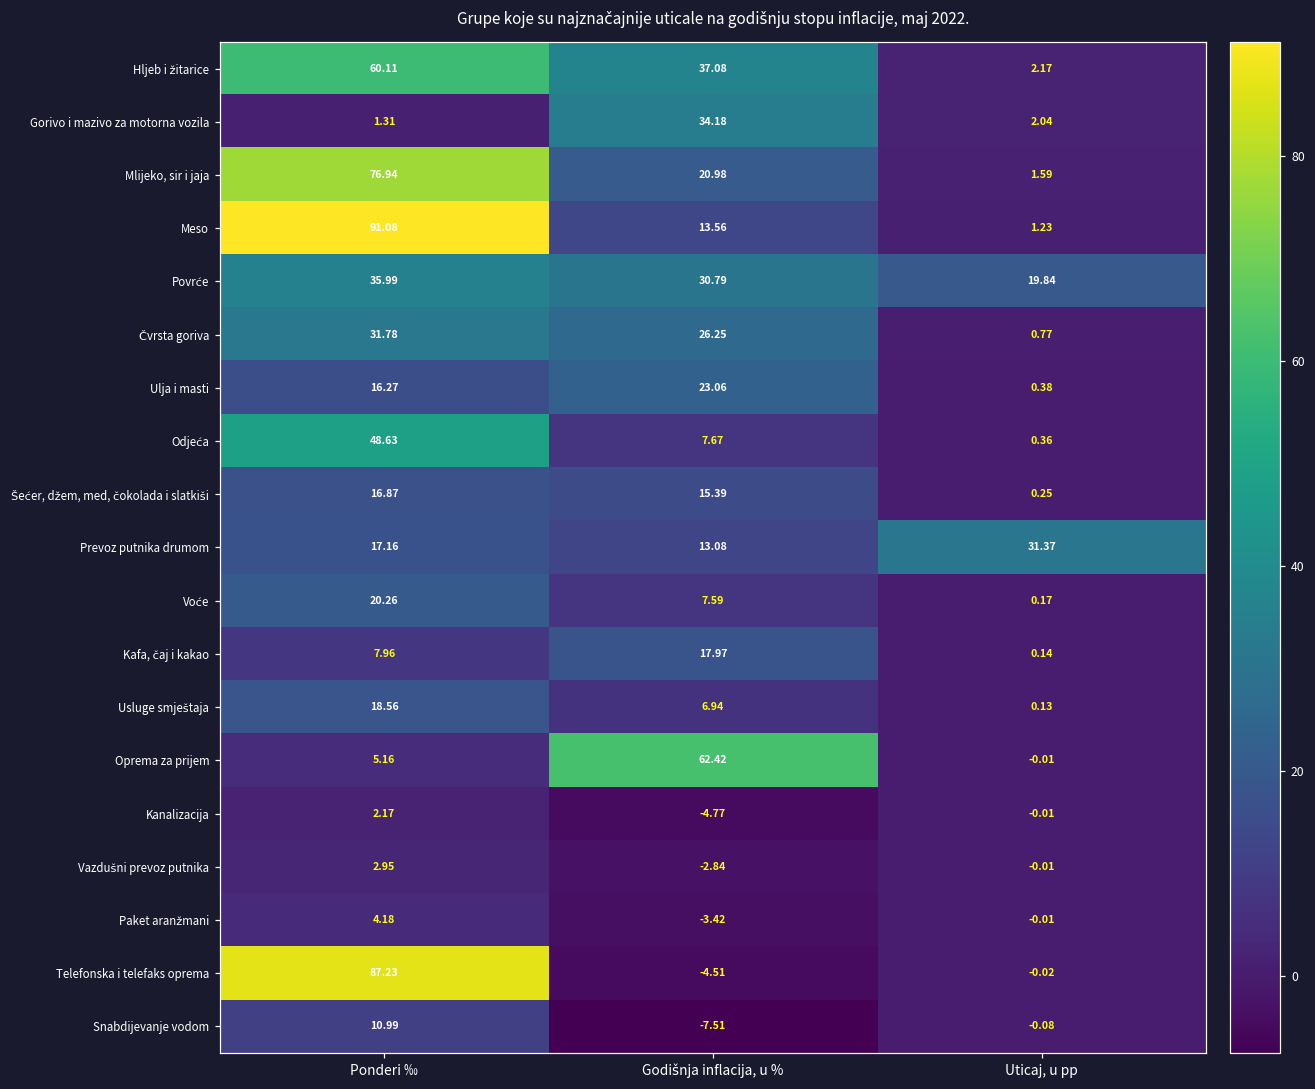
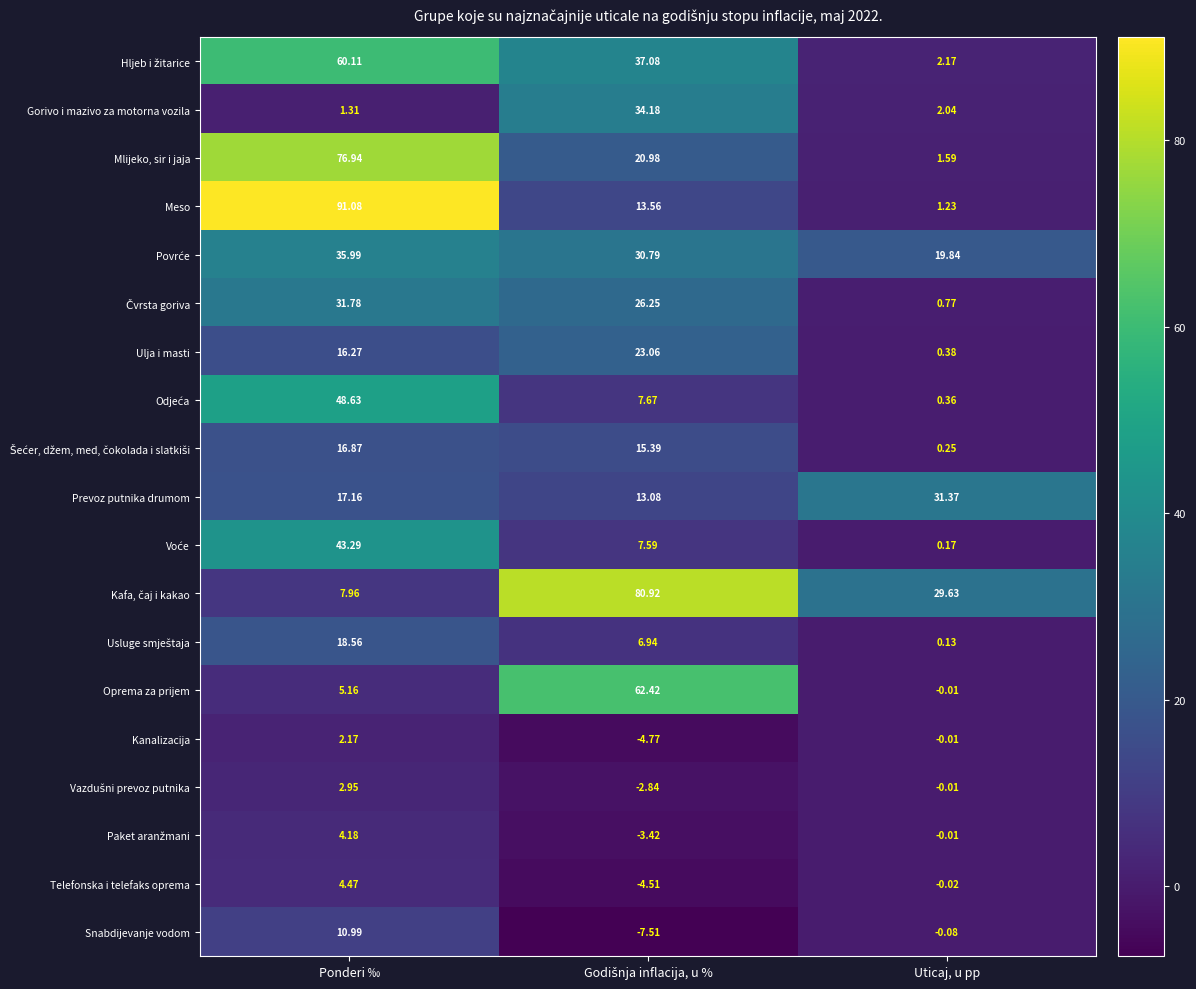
Voće, Ponderi ‰: 20.26 -> 43.29
Kafa, čaj i kakao, Godišnja inflacija, u %: 17.97 -> 80.92
Kafa, čaj i kakao, Uticaj, u pp: 0.14 -> 29.63
Telefonska i telefaks oprema, Ponderi ‰: 87.23 -> 4.47
